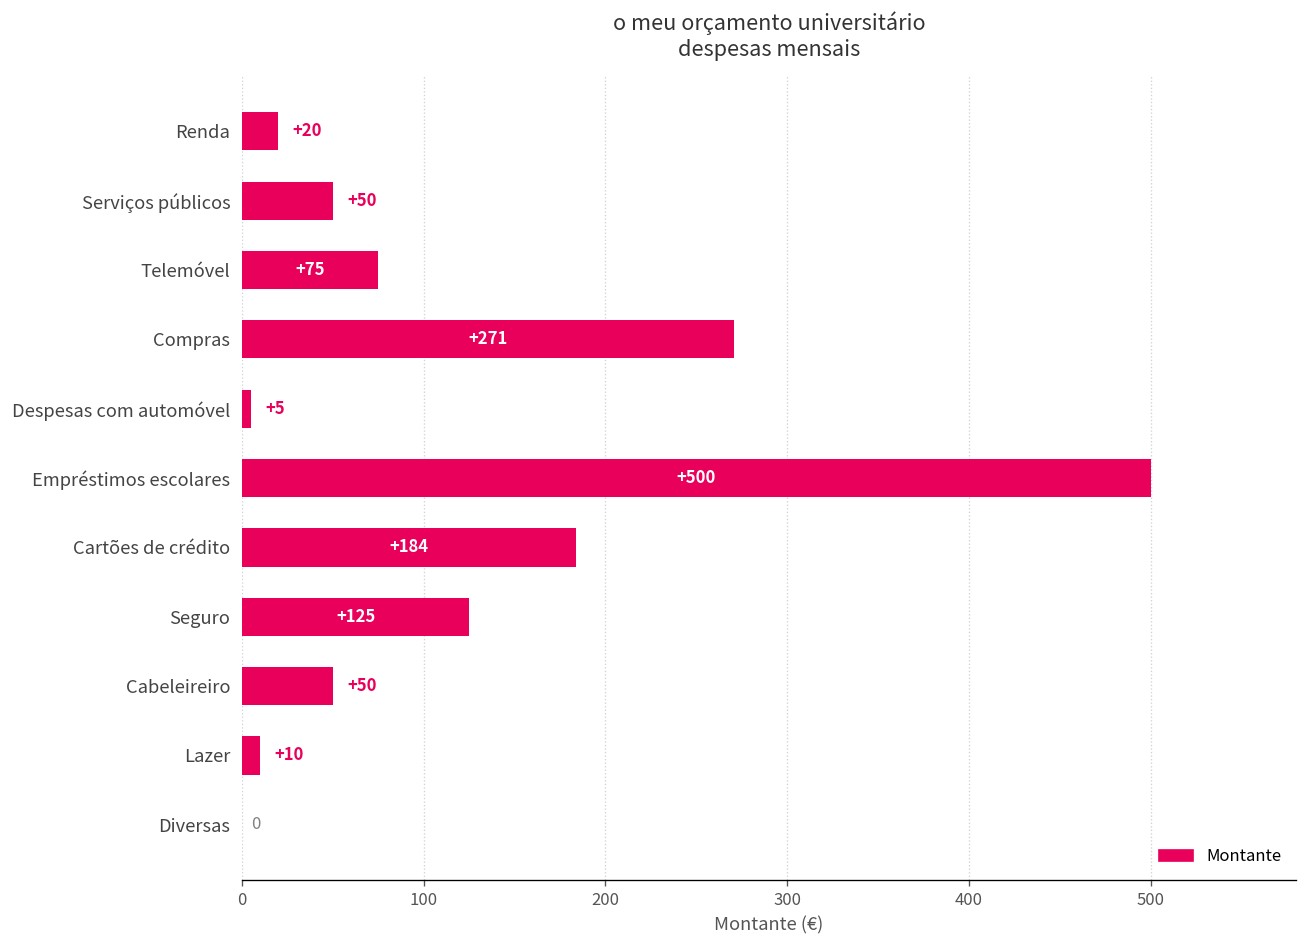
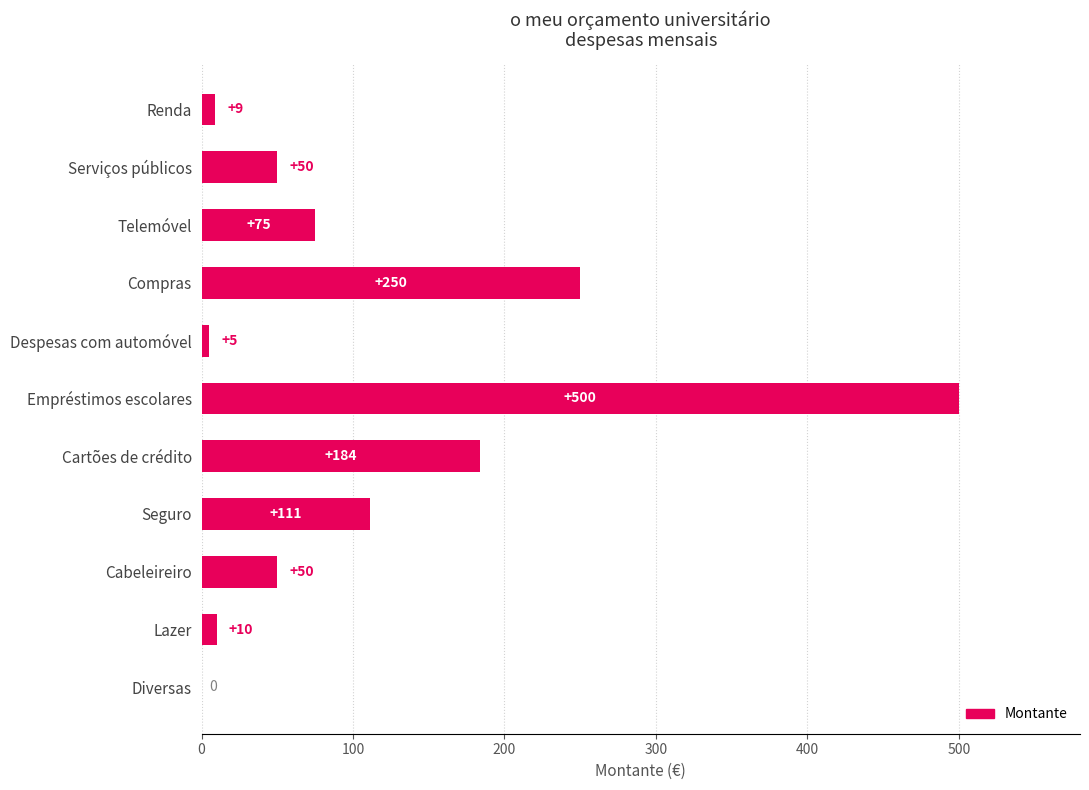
Renda: +20 -> +9
Compras: +271 -> +250
Seguro: +125 -> +111
